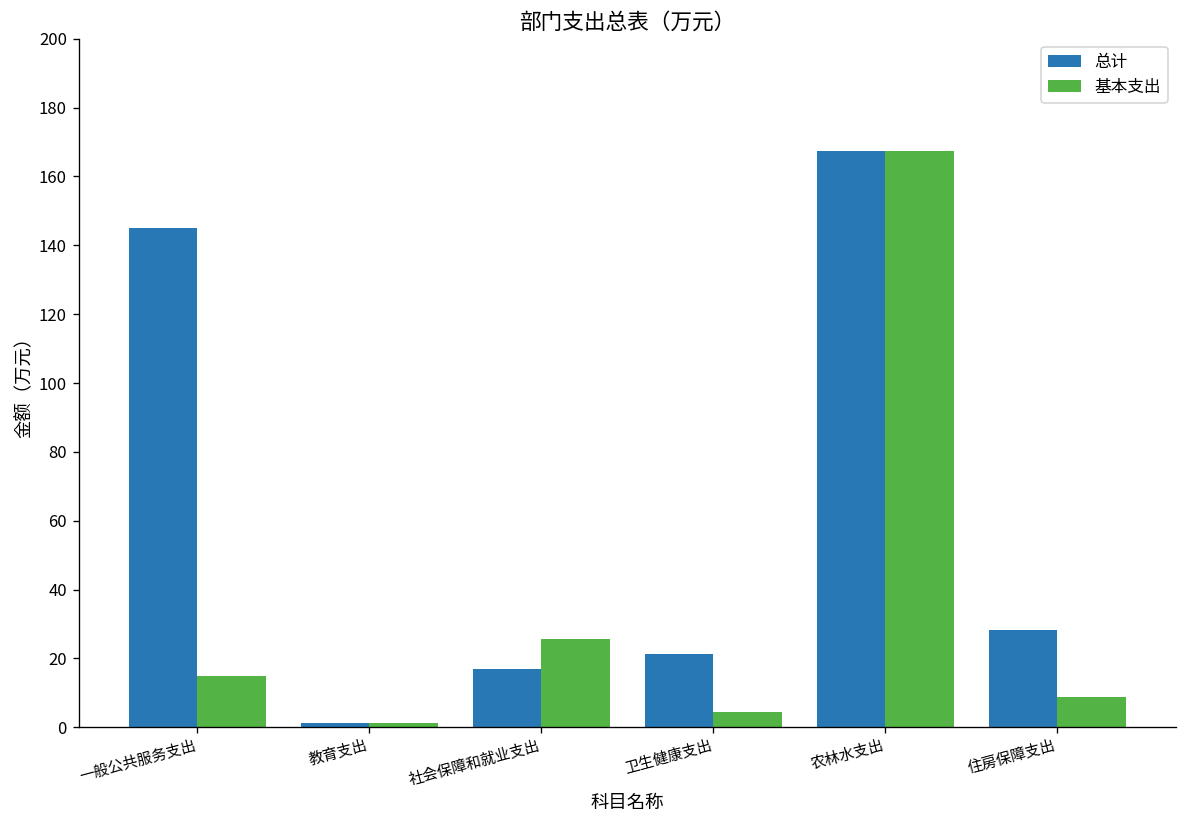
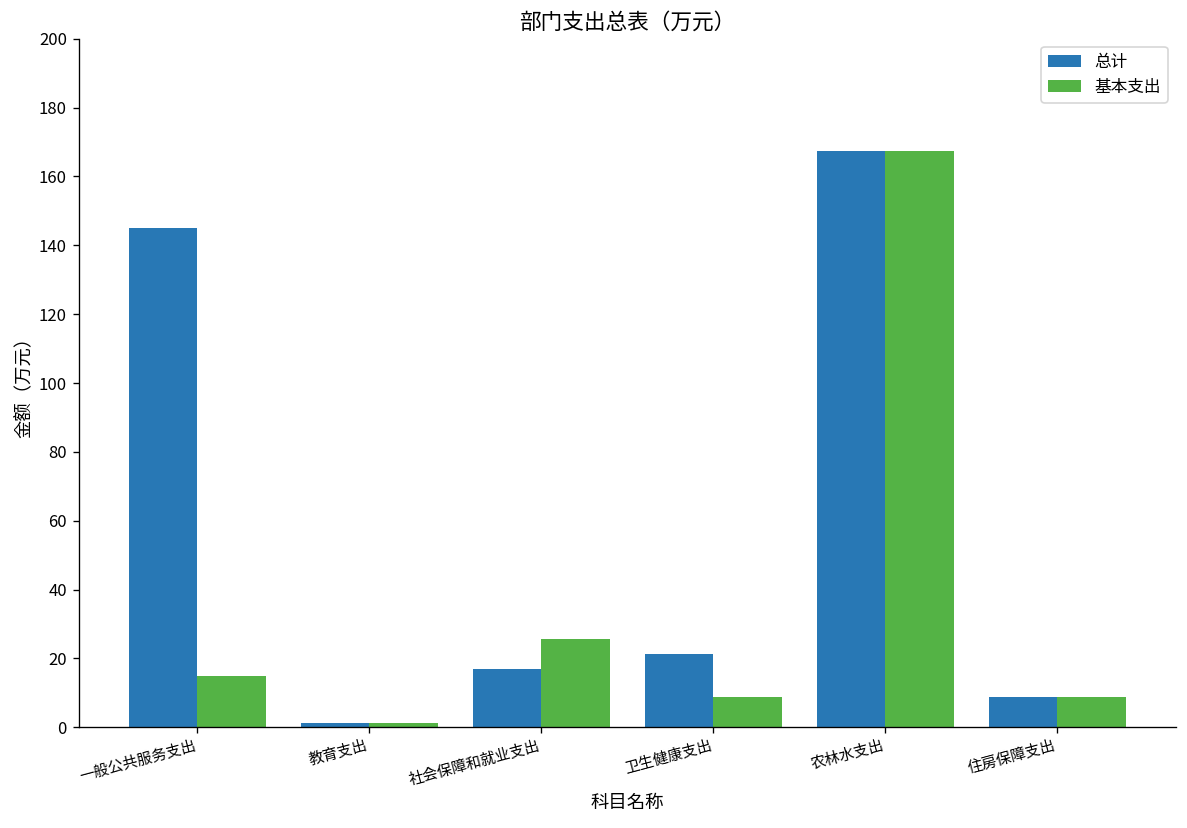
基本支出, 卫生健康支出: 4 -> 9
总计, 住房保障支出: 28 -> 9
